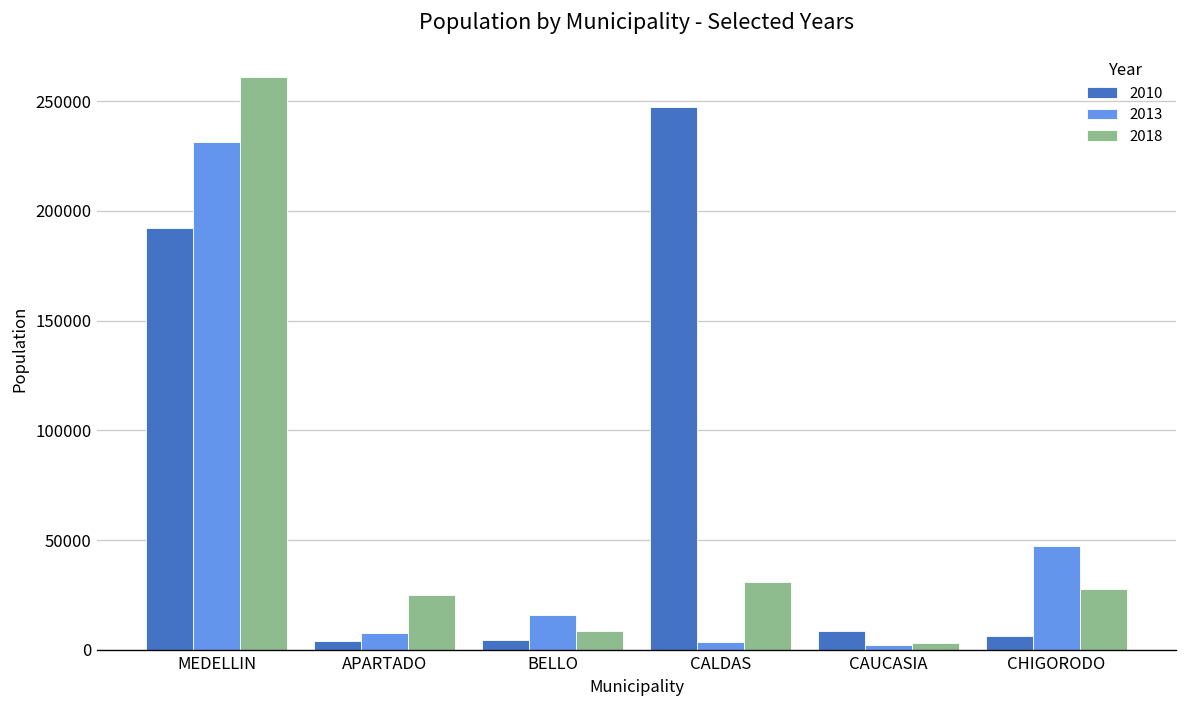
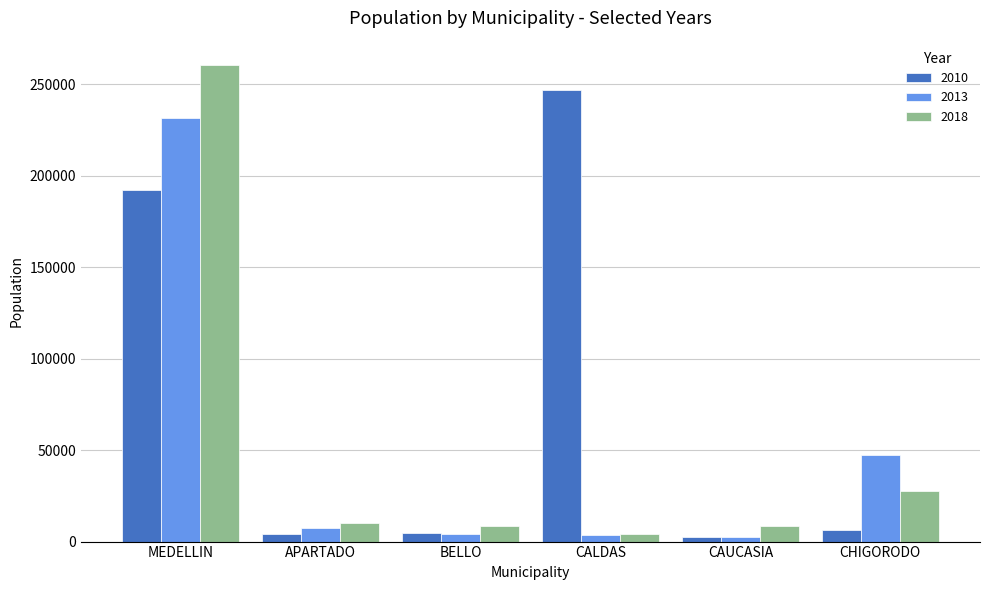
2018, APARTADO: 25000 -> 10000
2013, BELLO: 16000 -> 4000
2018, CALDAS: 31000 -> 4000
2010, CAUCASIA: 9000 -> 2000
2018, CAUCASIA: 3000 -> 9000
